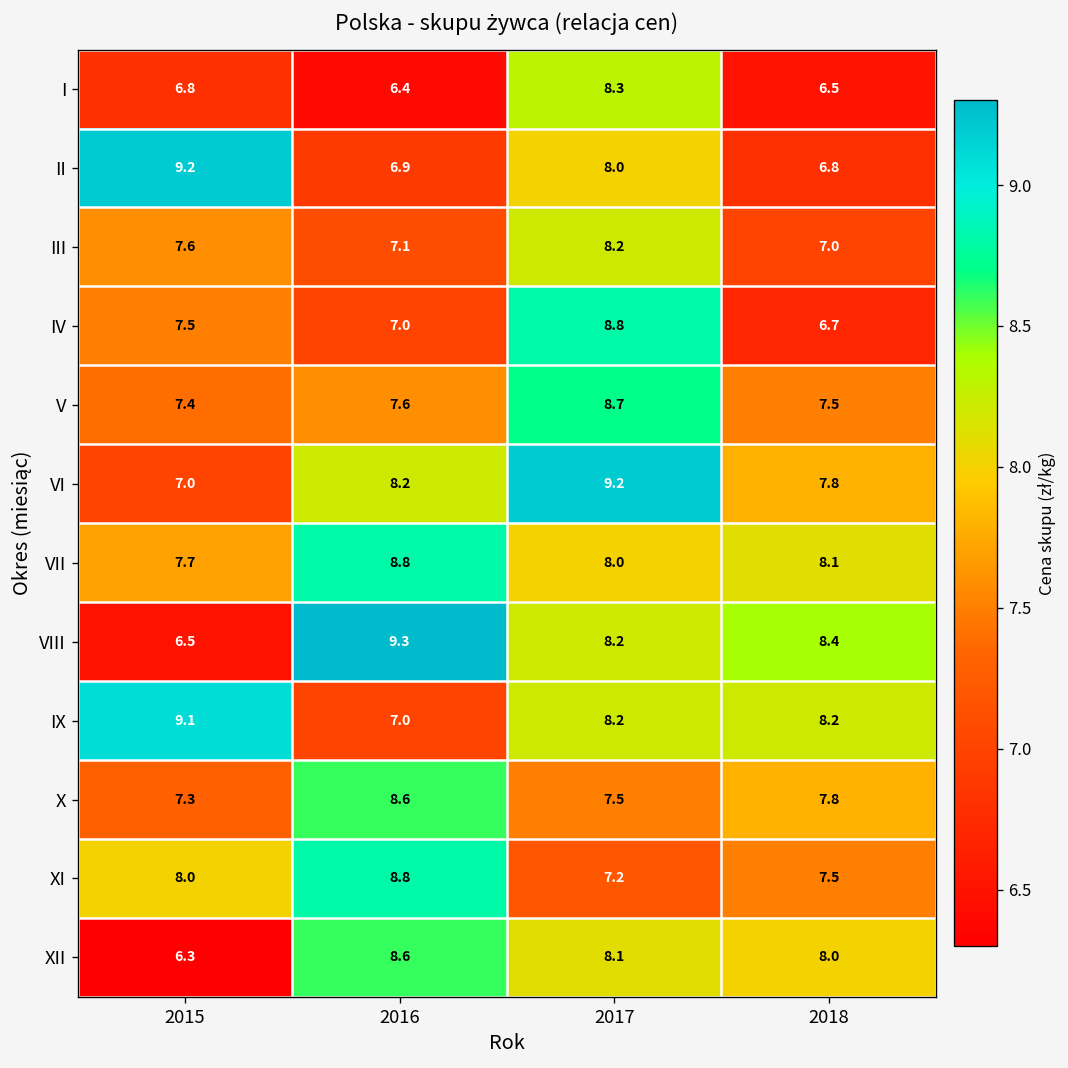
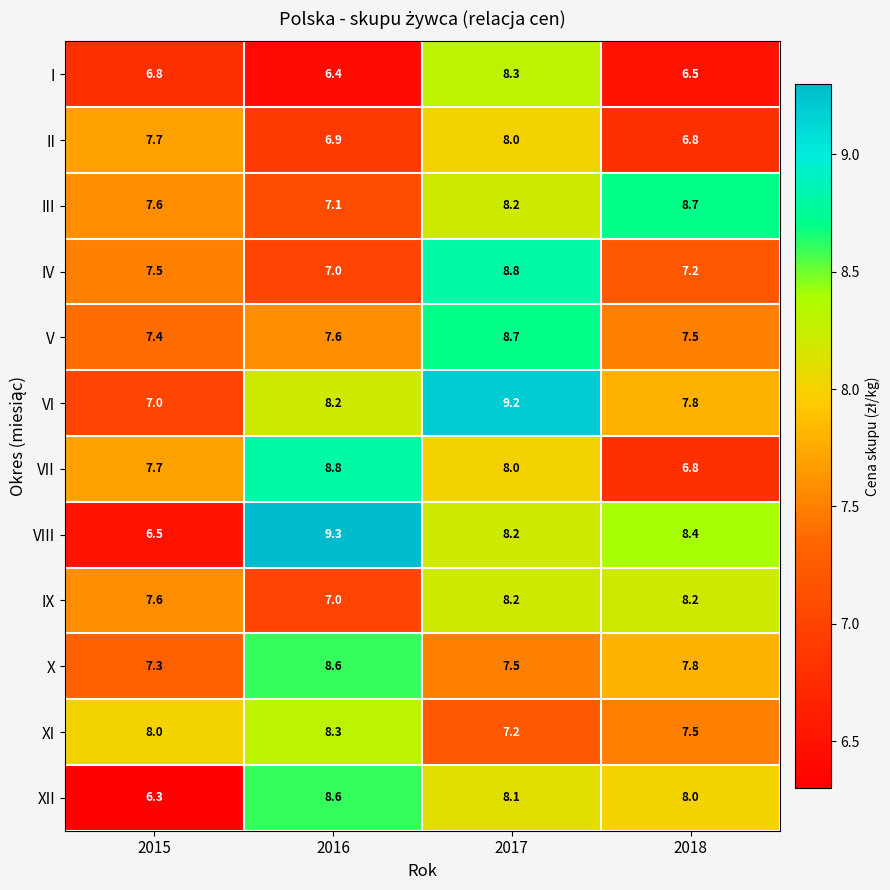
II, 2015: 9.2 -> 7.7
III, 2018: 7.0 -> 8.7
IV, 2018: 6.7 -> 7.2
VII, 2018: 8.1 -> 6.8
IX, 2015: 9.1 -> 7.6
XI, 2016: 8.8 -> 8.3
